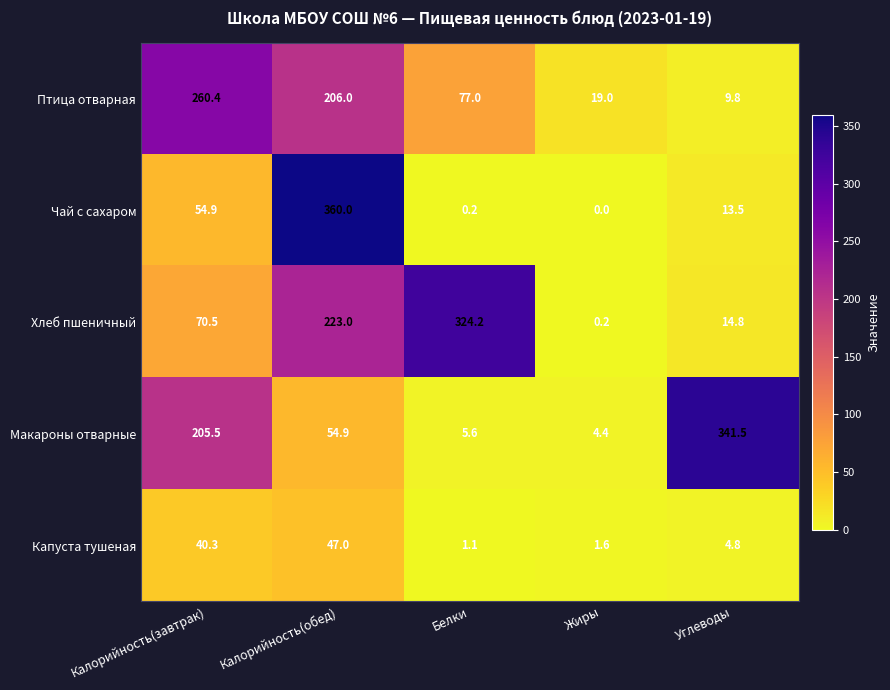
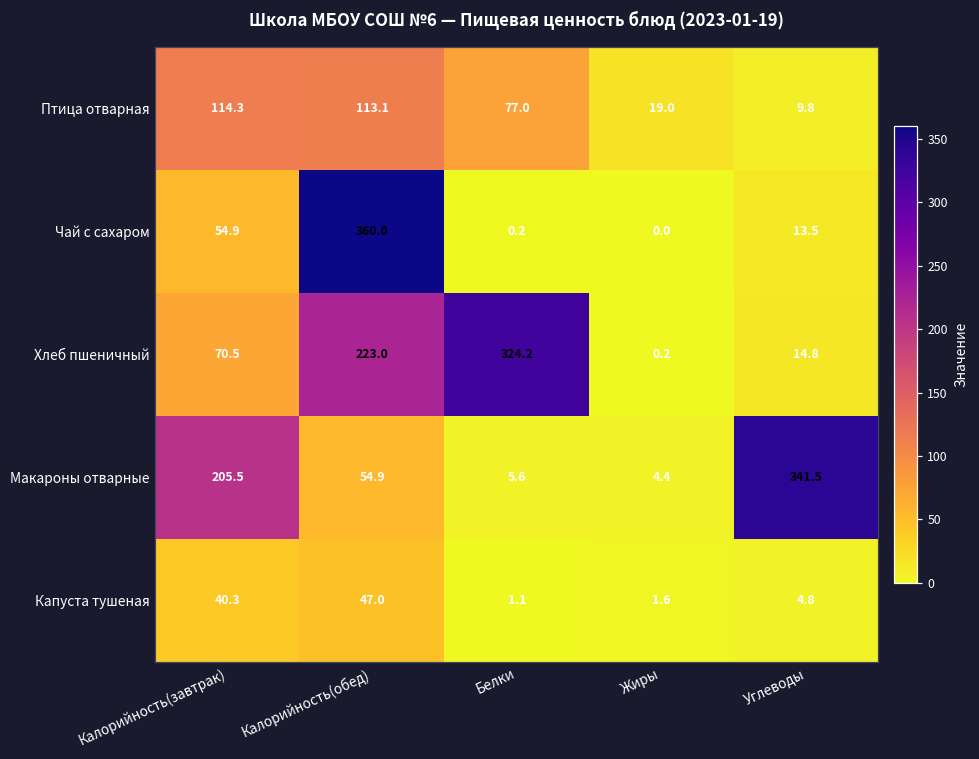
Птица отварная, Калорийность(завтрак): 260.4 -> 114.3
Птица отварная, Калорийность(обед): 206.0 -> 113.1
